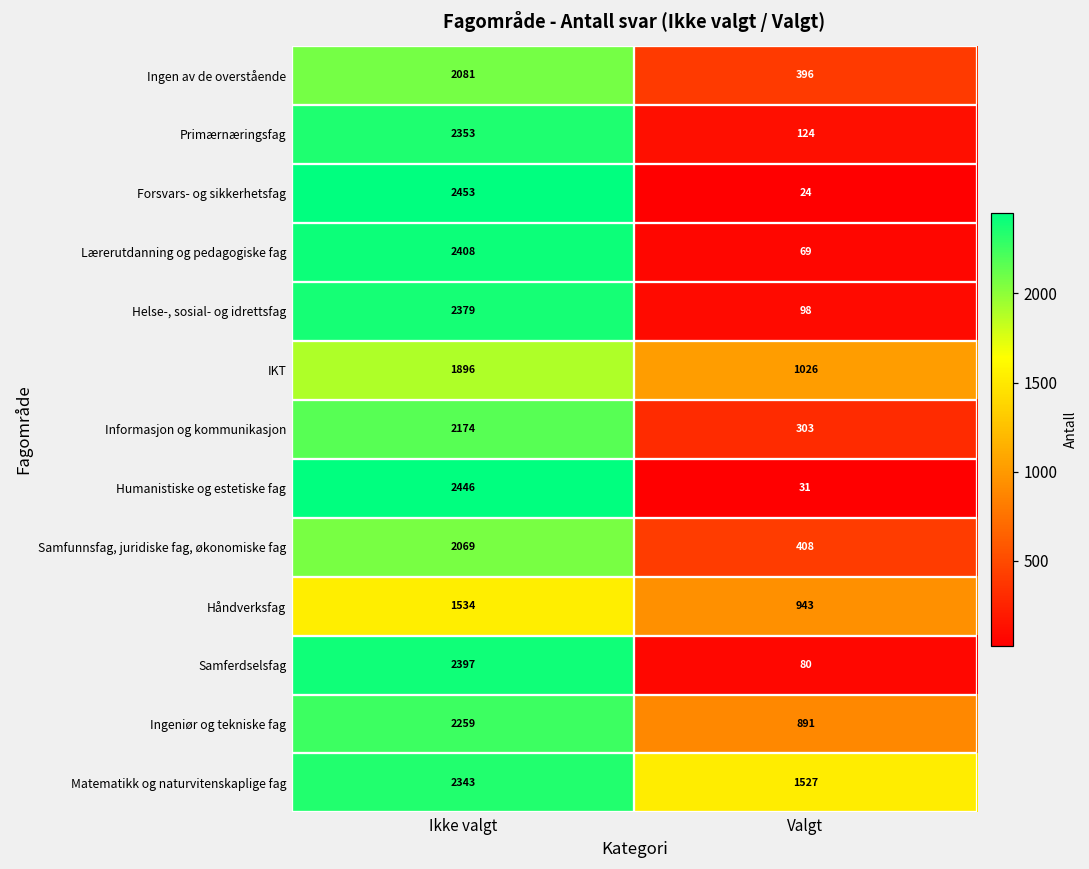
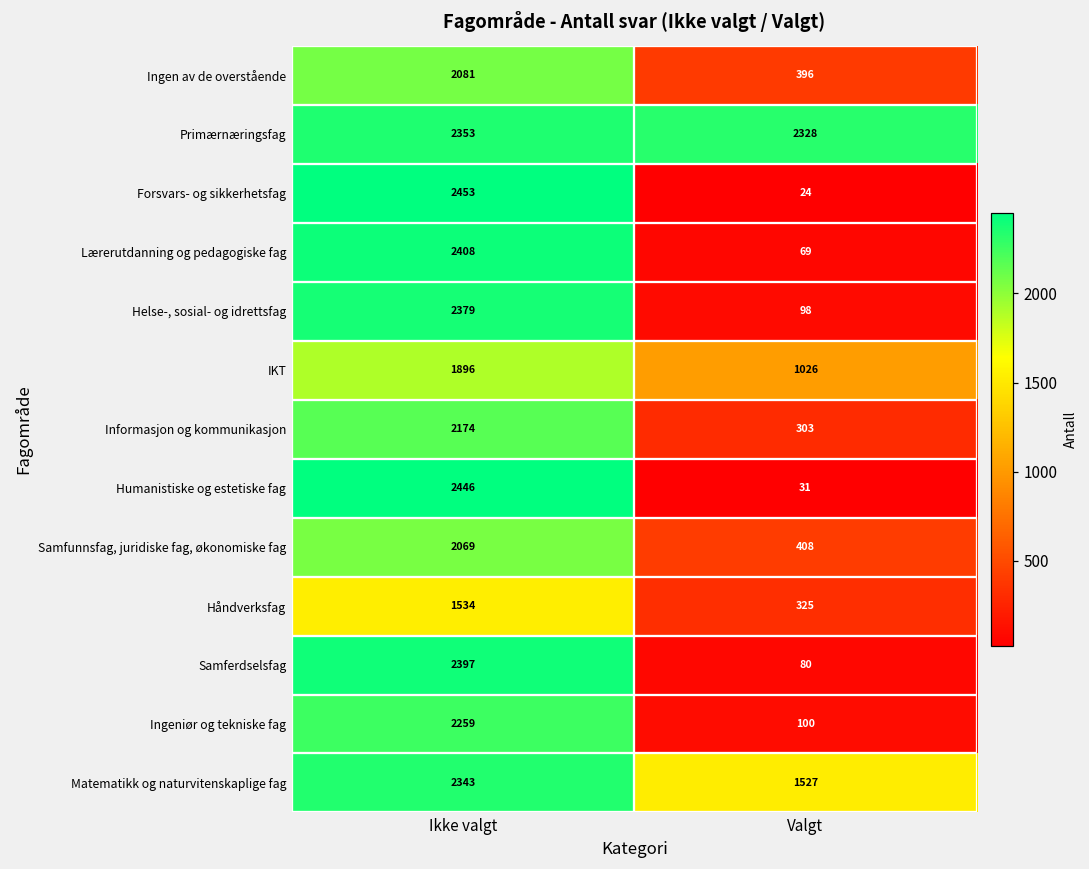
Primærnæringsfag, Valgt: 124 -> 2328
Håndverksfag, Valgt: 943 -> 325
Ingeniør og tekniske fag, Valgt: 891 -> 100
